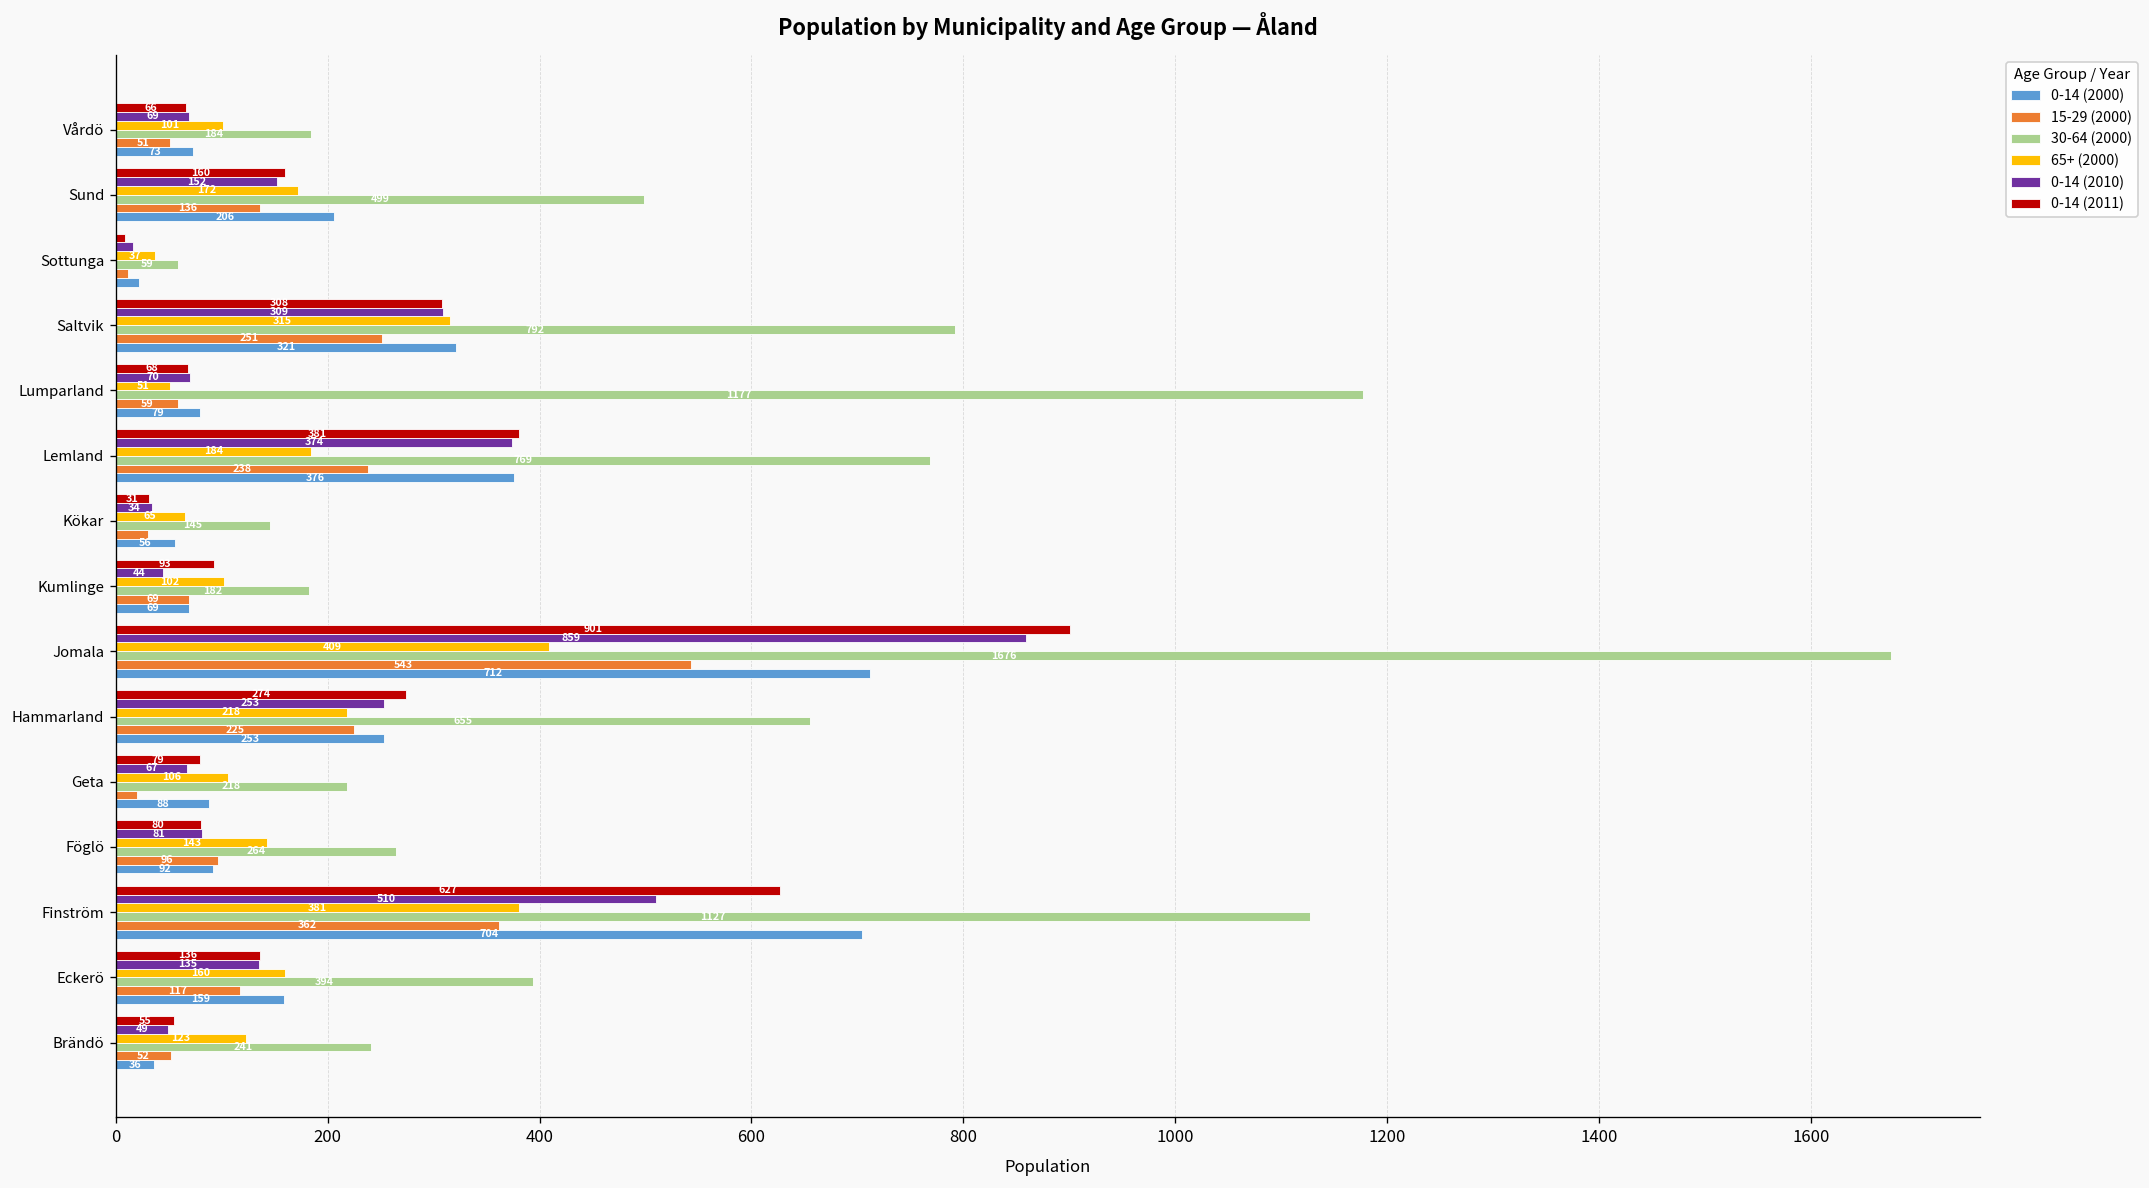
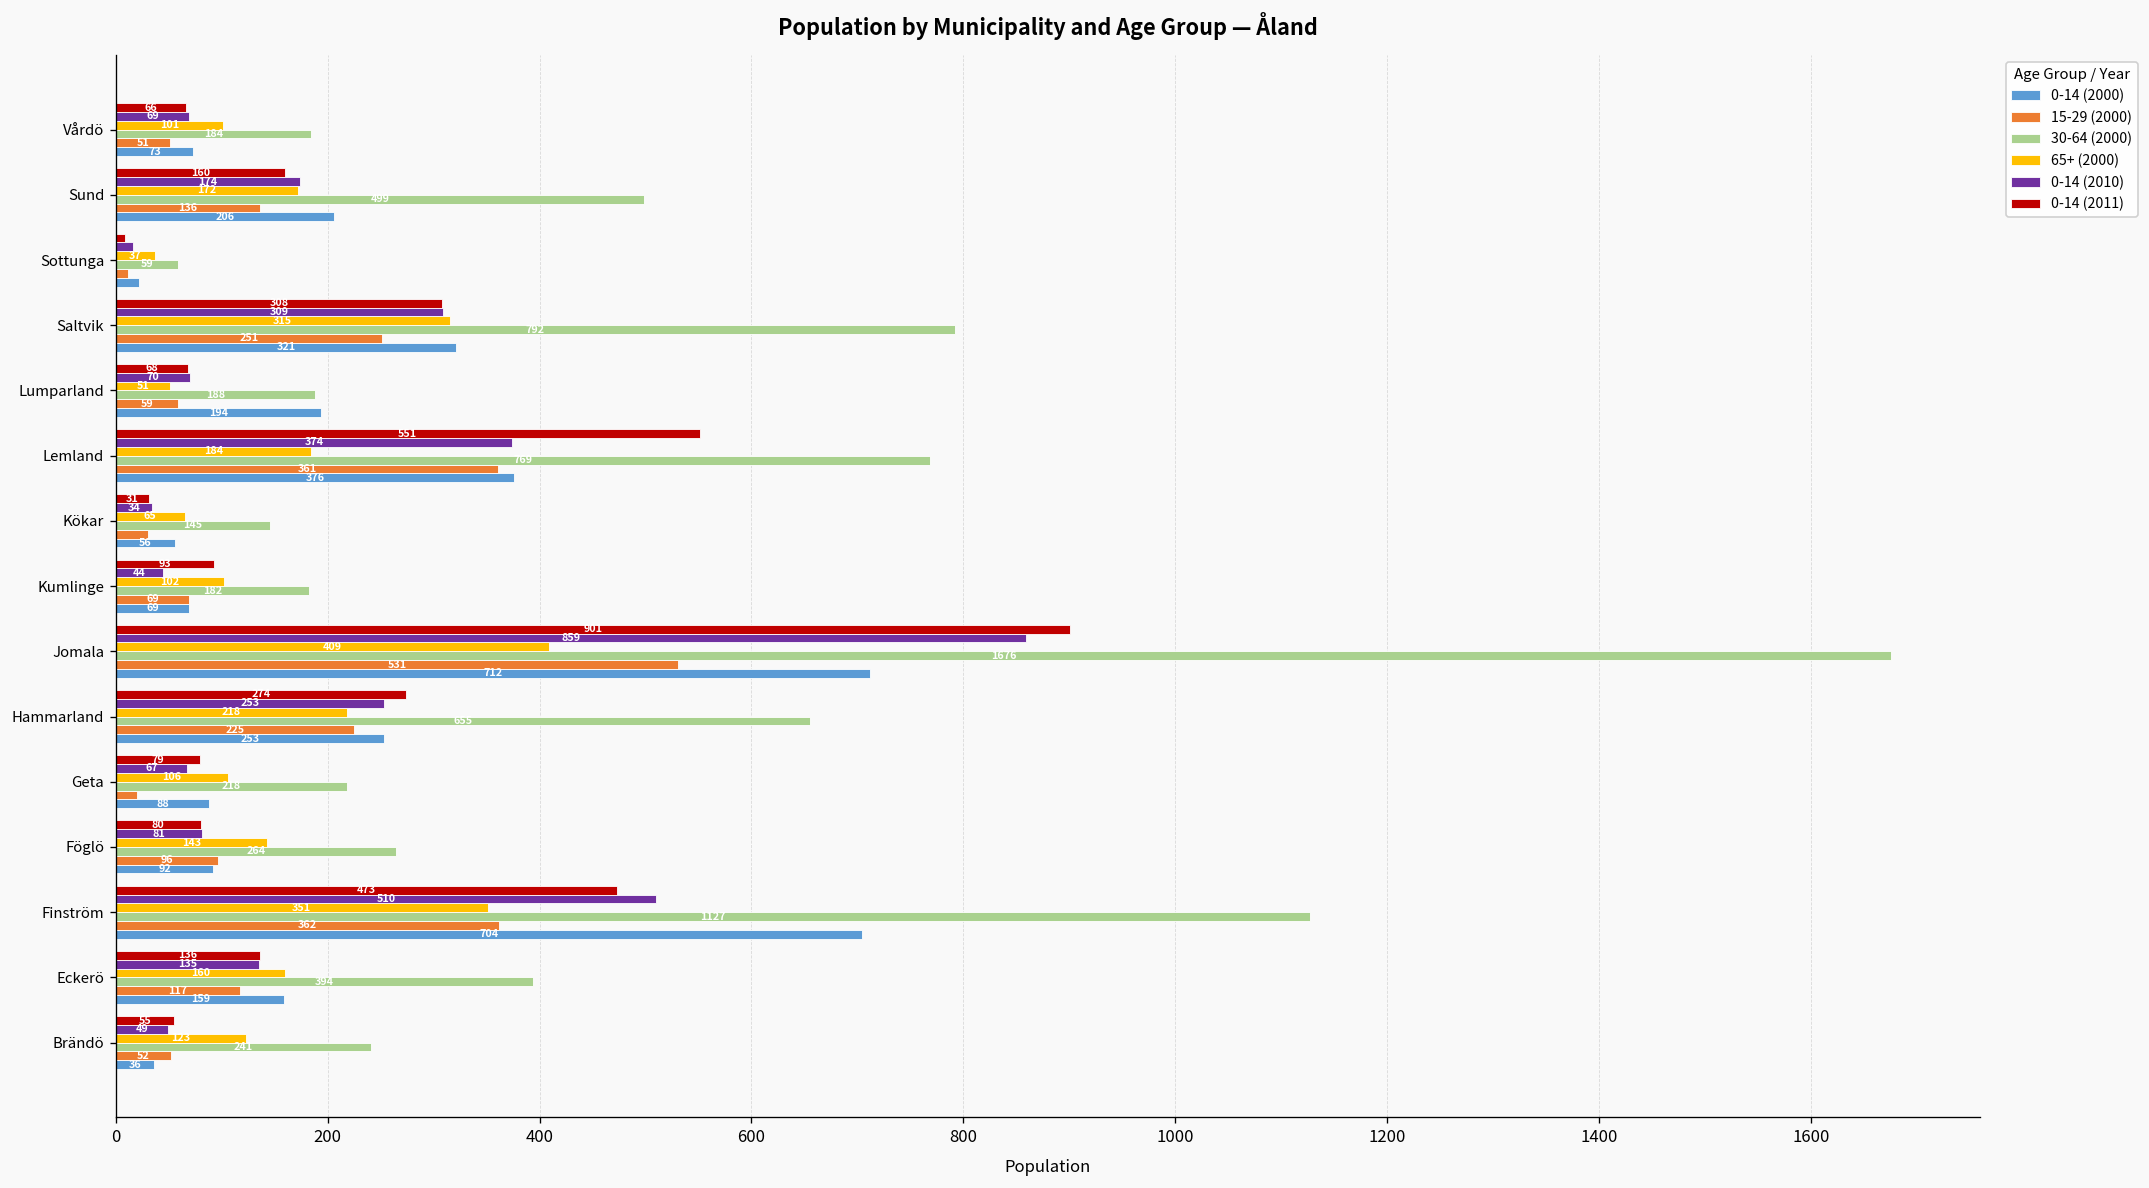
0-14 (2010), Sund: 152 -> 174
30-64 (2000), Lumparland: 1177 -> 188
0-14 (2000), Lumparland: 80 -> 190
0-14 (2011), Lemland: 381 -> 551
15-29 (2000), Lemland: 238 -> 361
15-29 (2000), Jomala: 543 -> 531
0-14 (2011), Finström: 627 -> 473
65+ (2000), Finström: 381 -> 351
